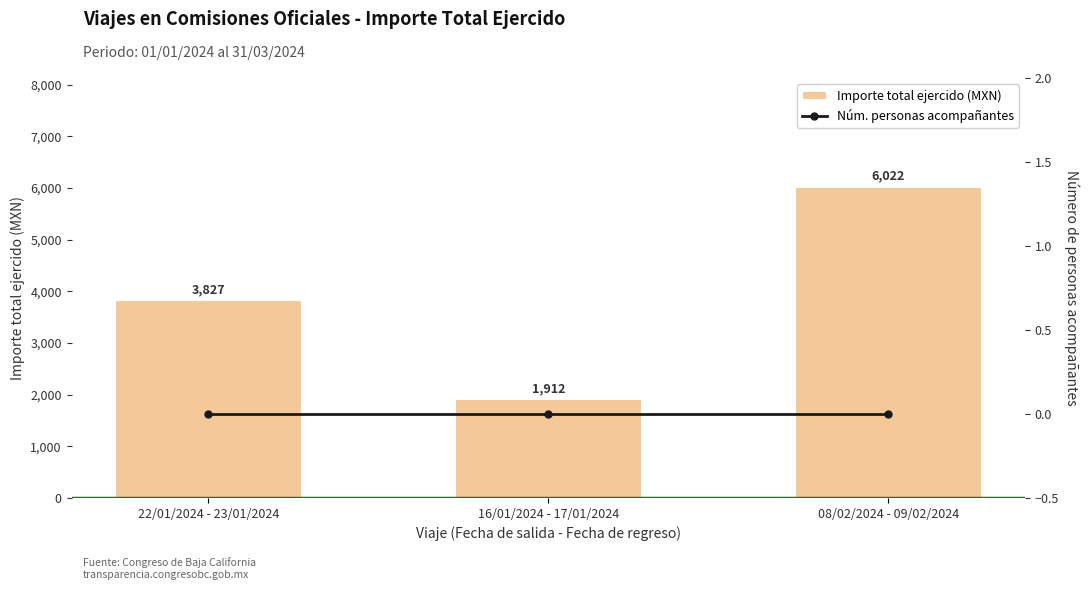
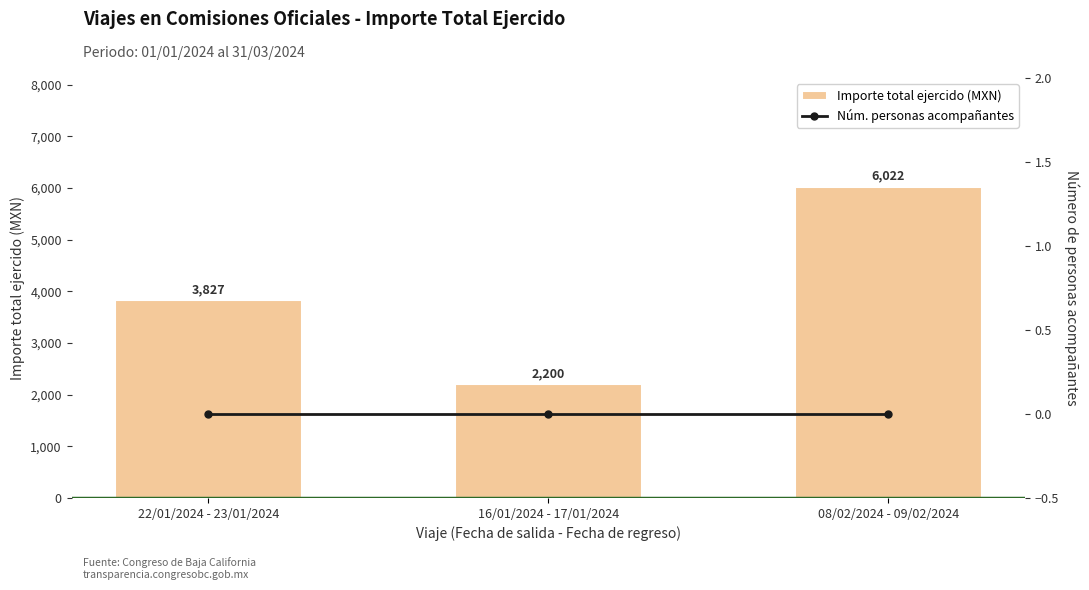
Importe total ejercido (MXN), 16/01/2024 - 17/01/2024: 1,912 -> 2,200
